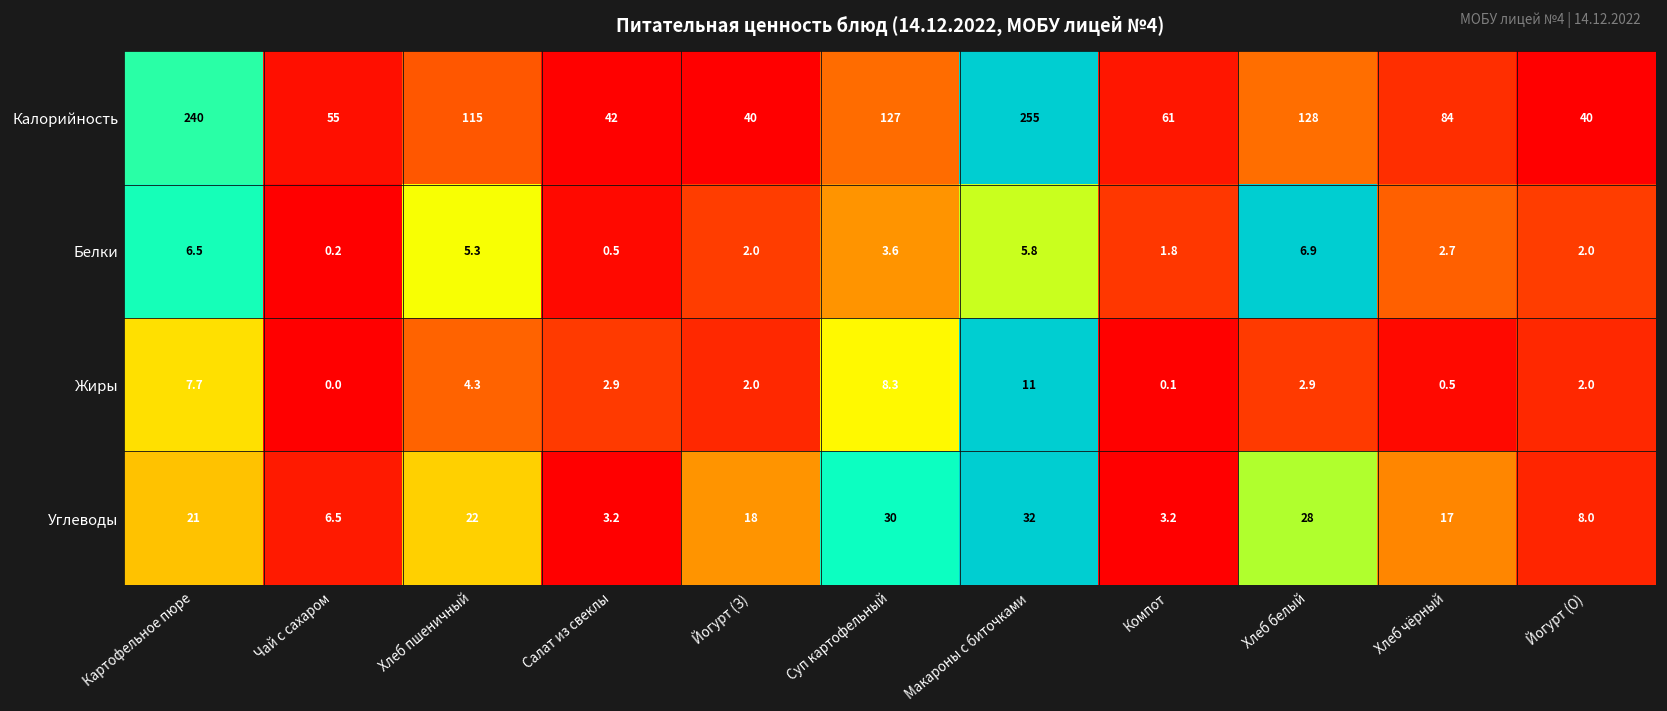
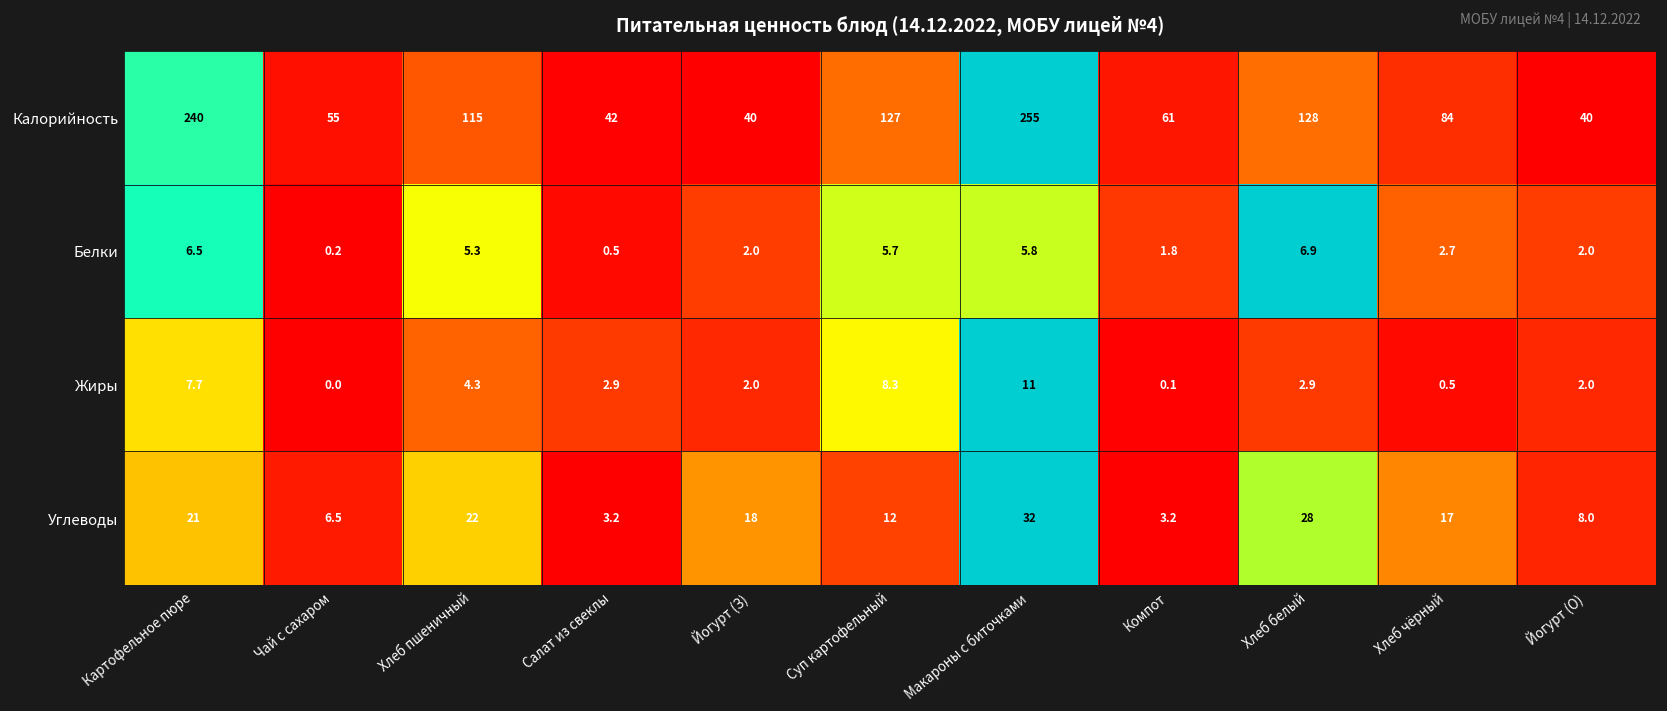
Белки, Суп картофельный: 3.6 -> 5.7
Углеводы, Суп картофельный: 30 -> 12
